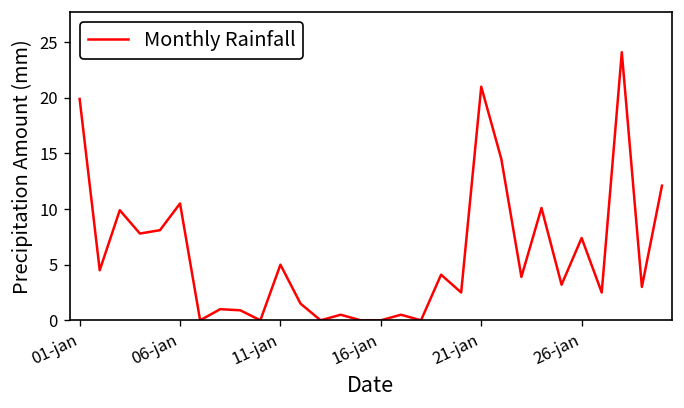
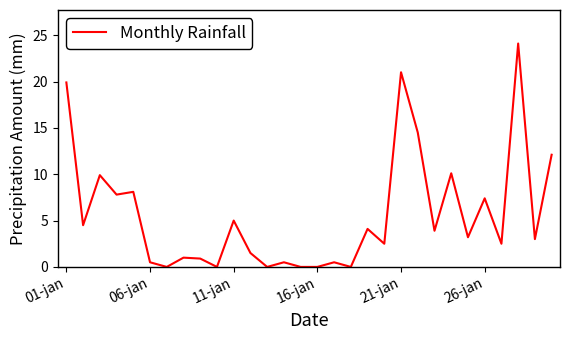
06-jan: 11 -> 1
